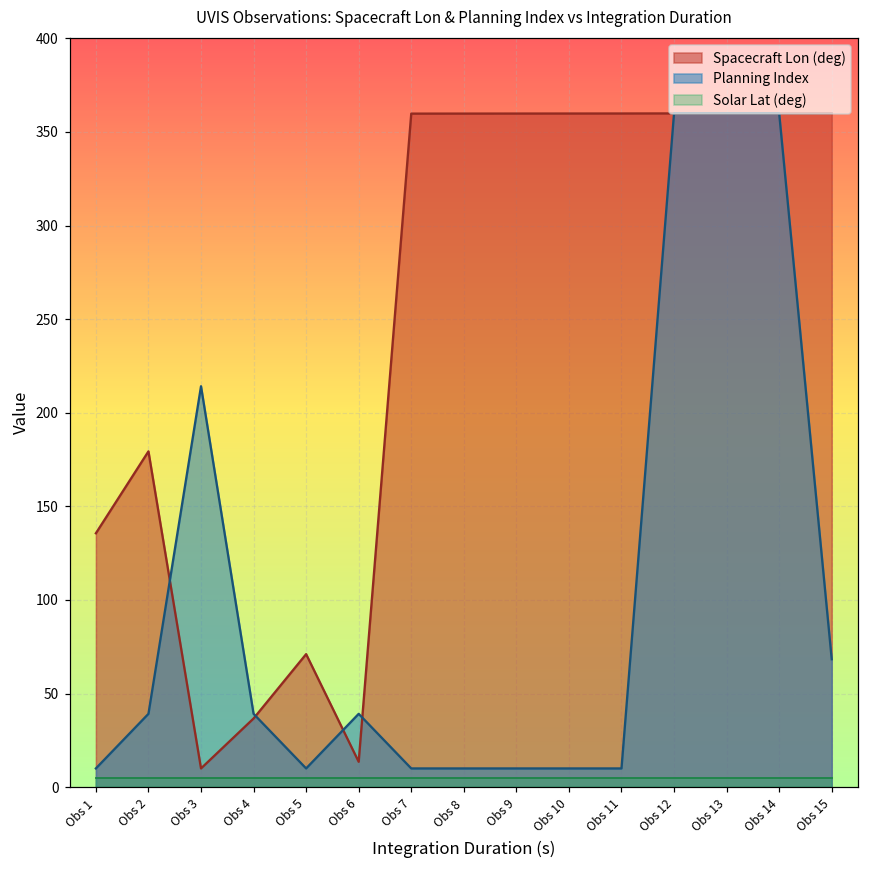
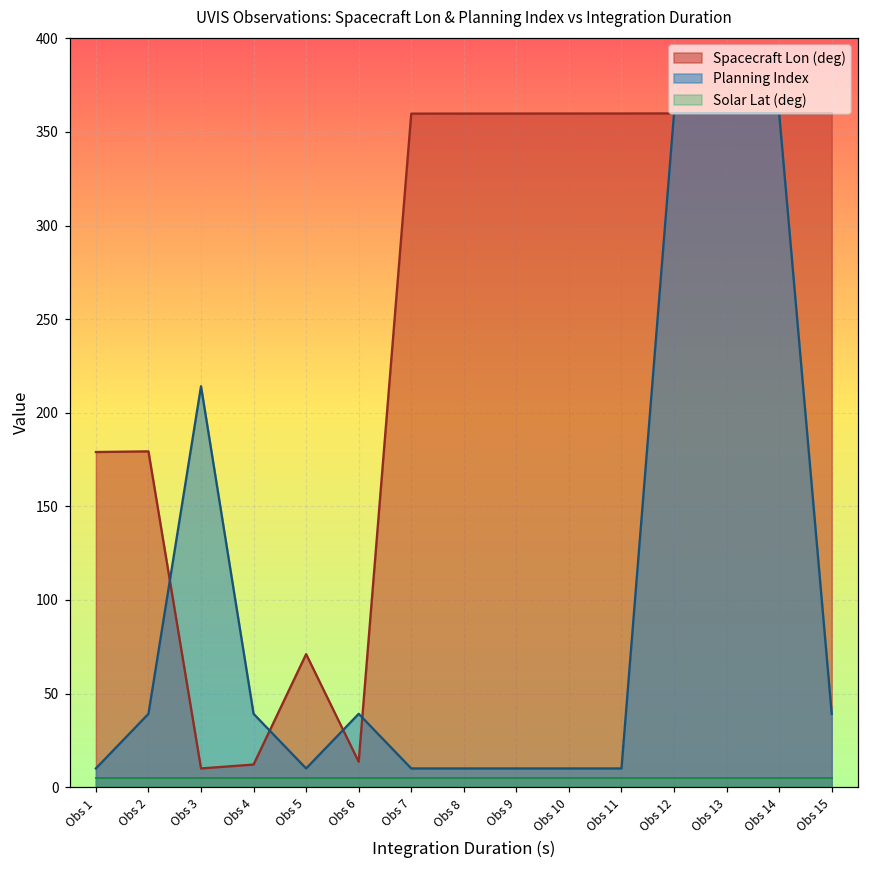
Spacecraft Lon (deg), Obs 1: 136 -> 179
Spacecraft Lon (deg), Obs 4: 37 -> 12
Planning Index, Obs 15: 68 -> 39
